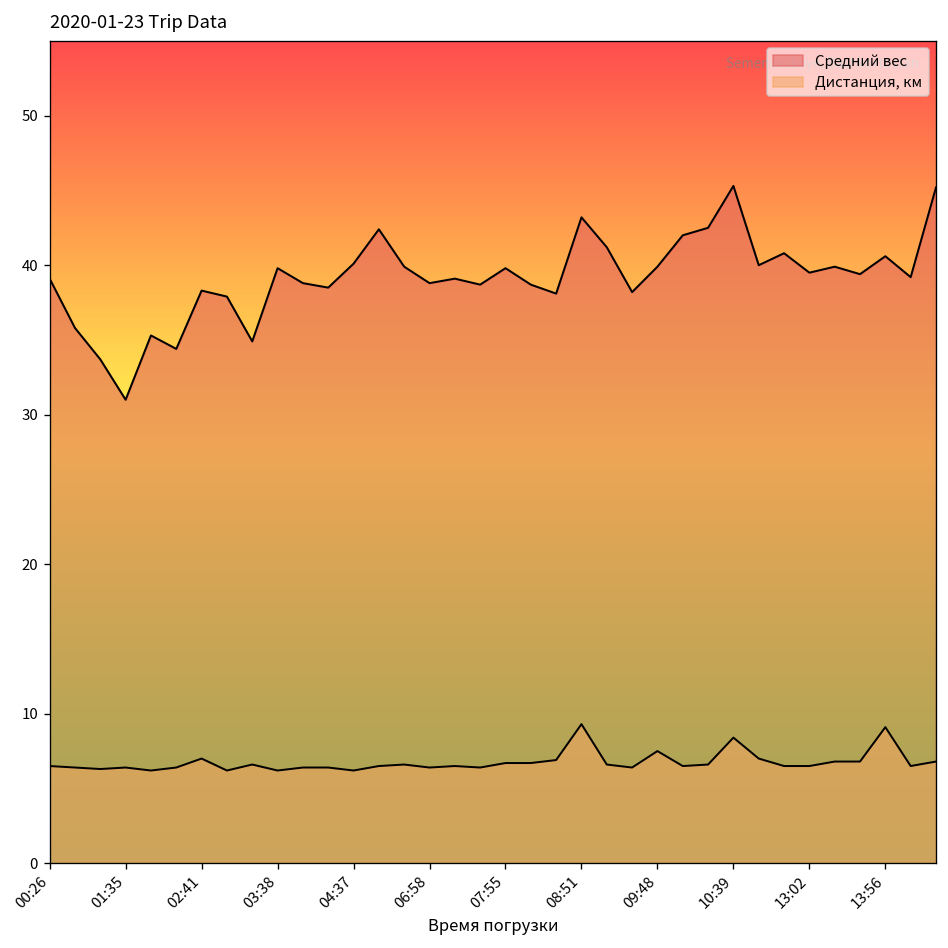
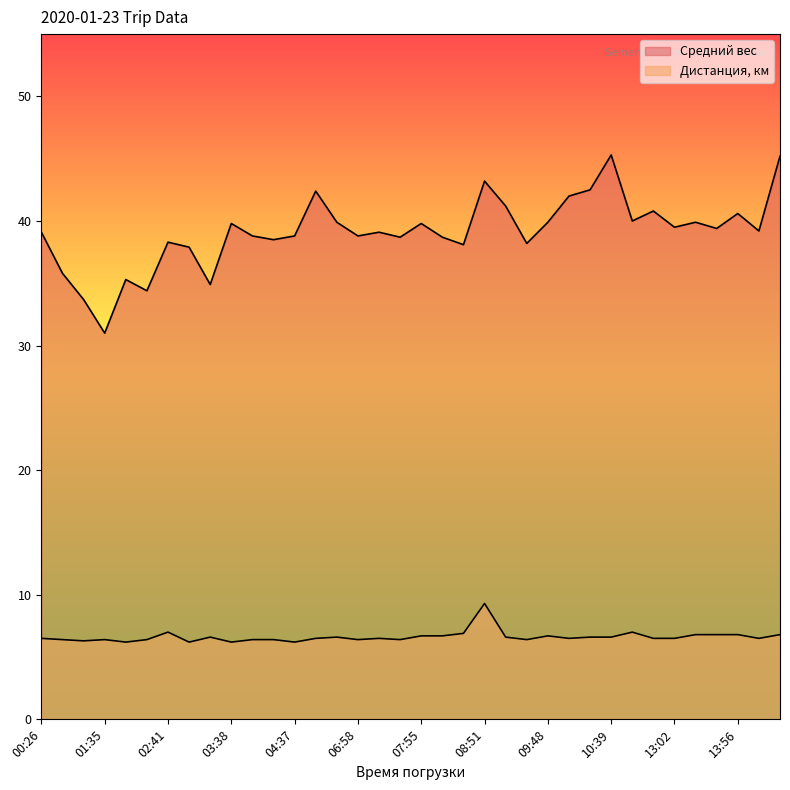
Средний вес, 04:37: 40.1 -> 38.8
Дистанция, км, 09:48: 7.5 -> 6.7
Дистанция, км, 10:39: 8.4 -> 6.6
Дистанция, км, 13:56: 9.1 -> 6.8
